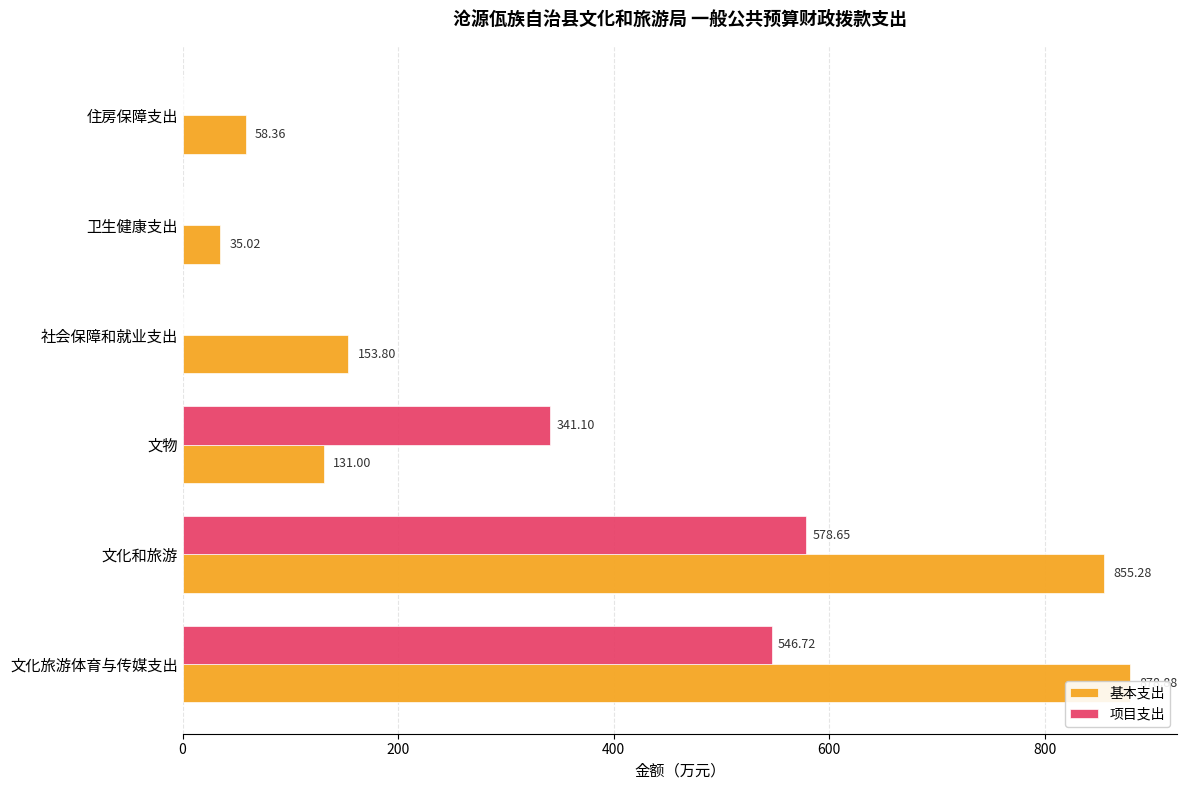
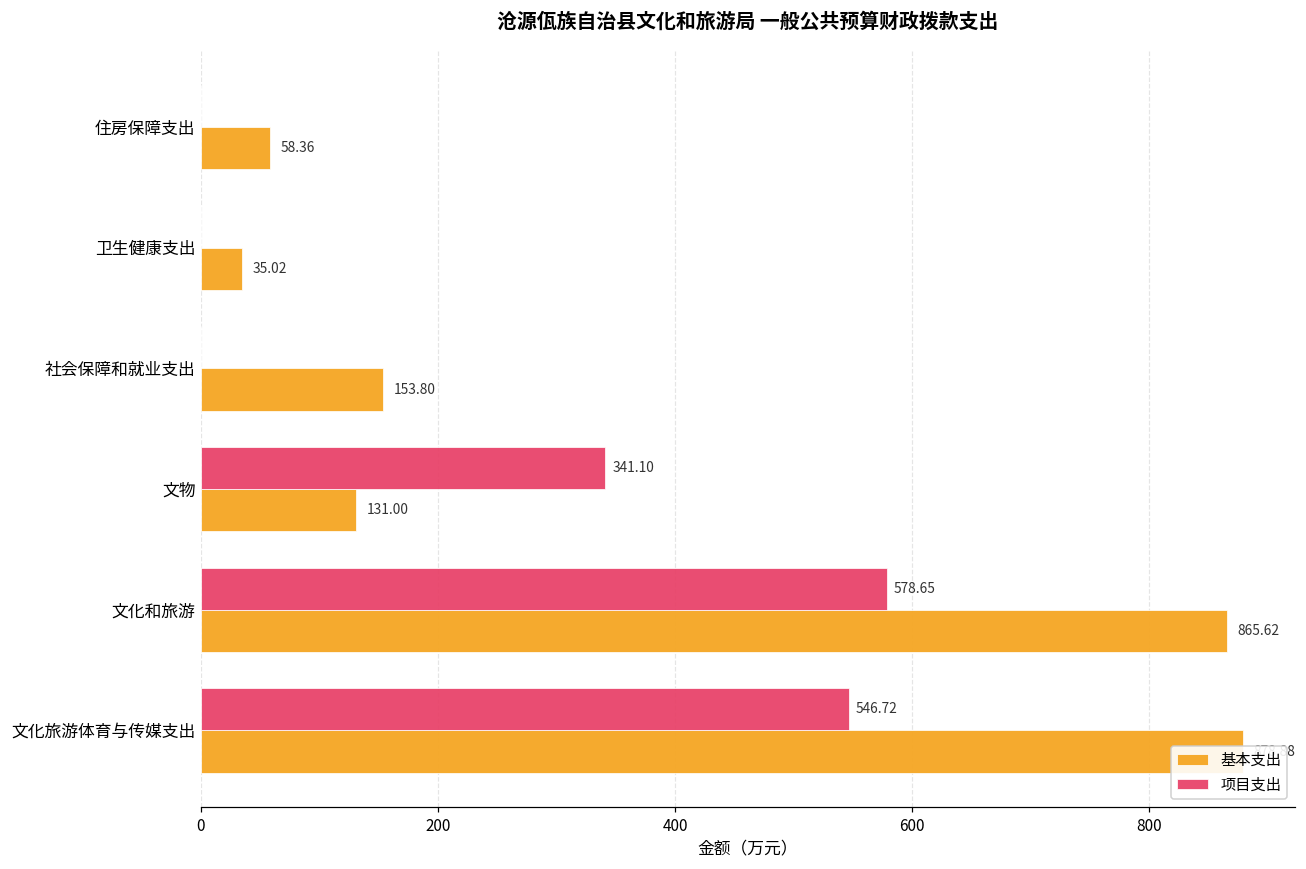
基本支出, 文化和旅游: 855.28 -> 865.62
